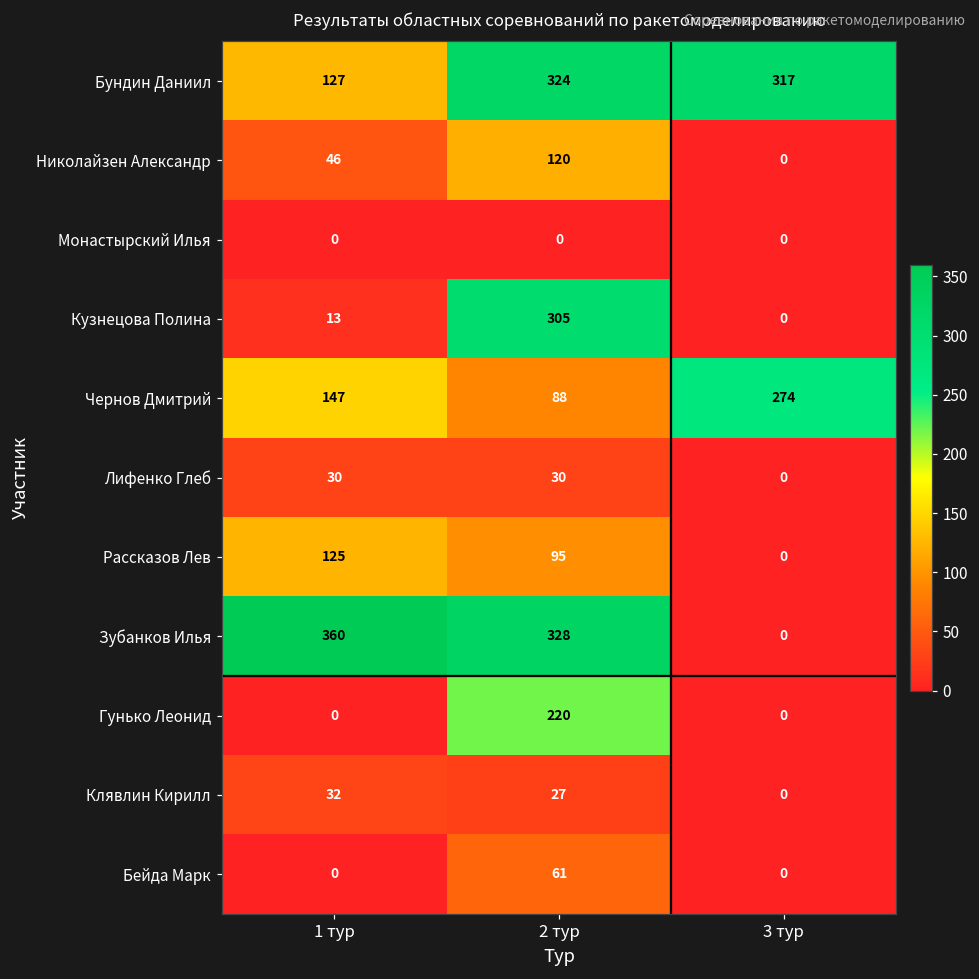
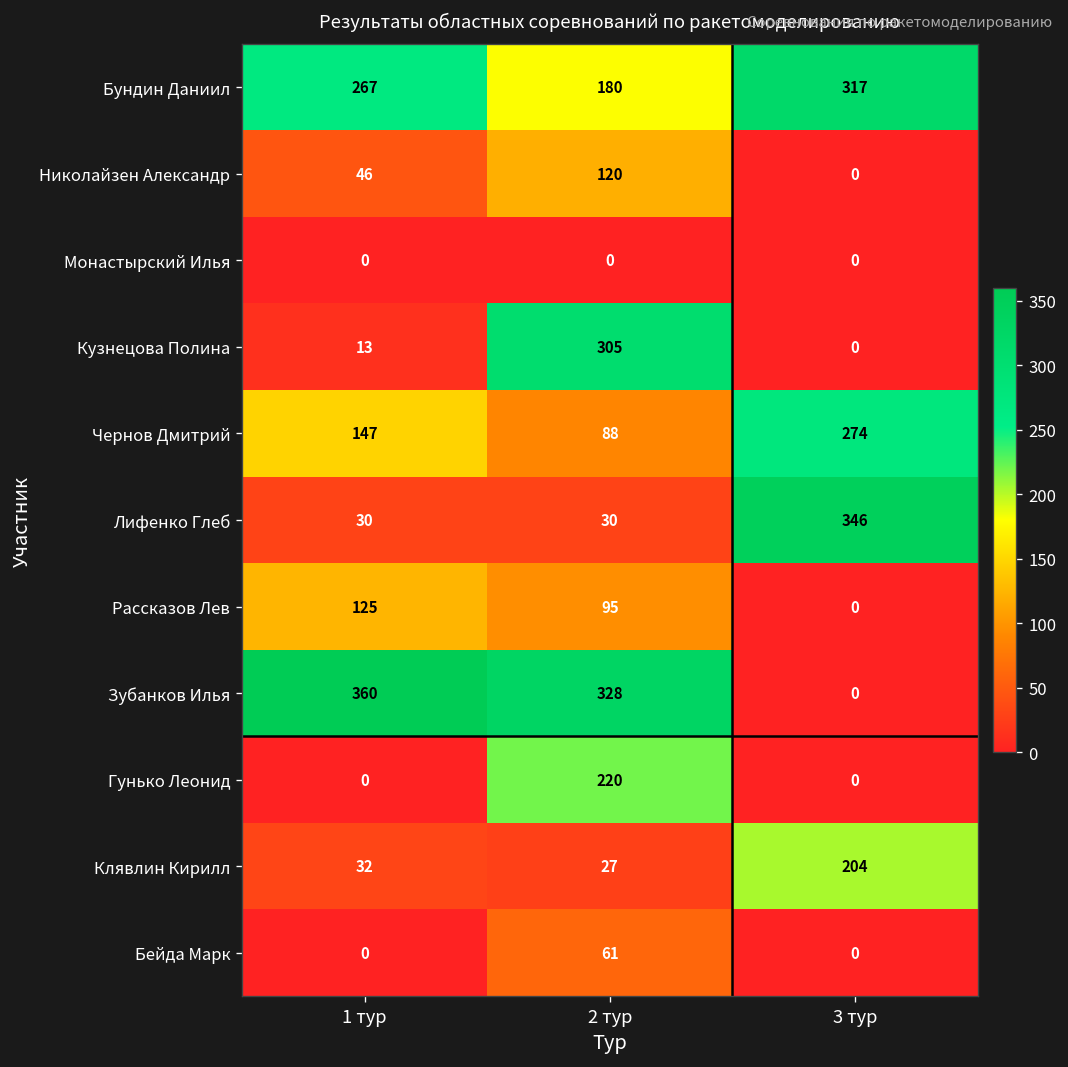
Бундин Даниил, 1 тур: 127 -> 267
Бундин Даниил, 2 тур: 324 -> 180
Лифенко Глеб, 3 тур: 0 -> 346
Клявлин Кирилл, 3 тур: 0 -> 204
